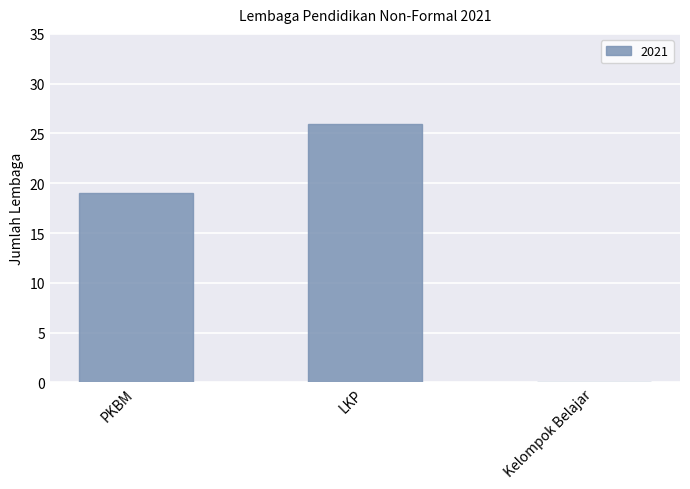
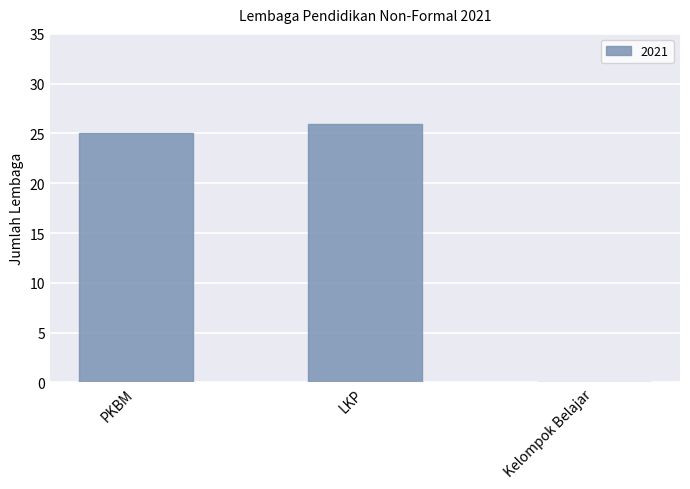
PKBM: 19 -> 25
